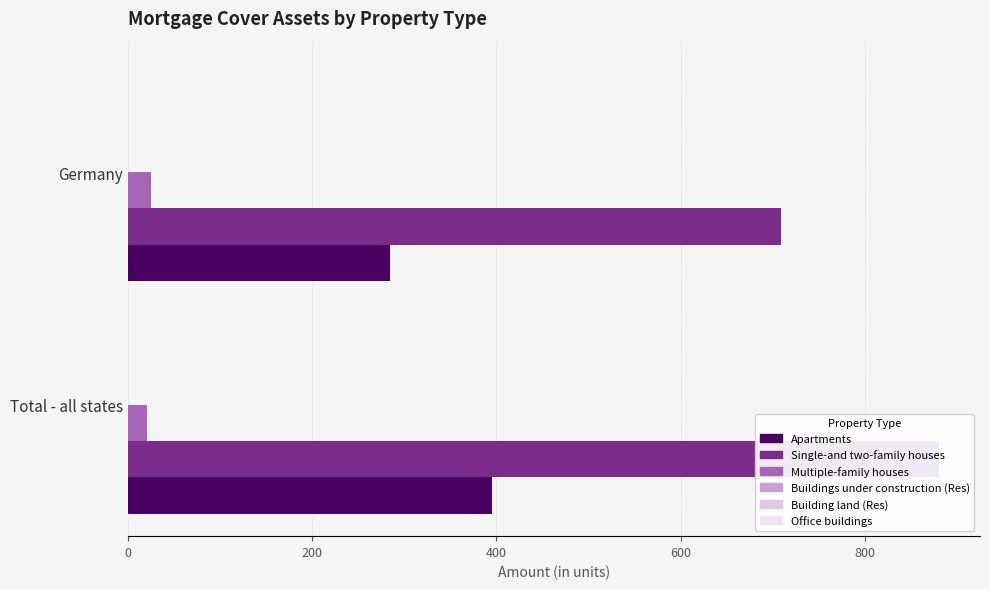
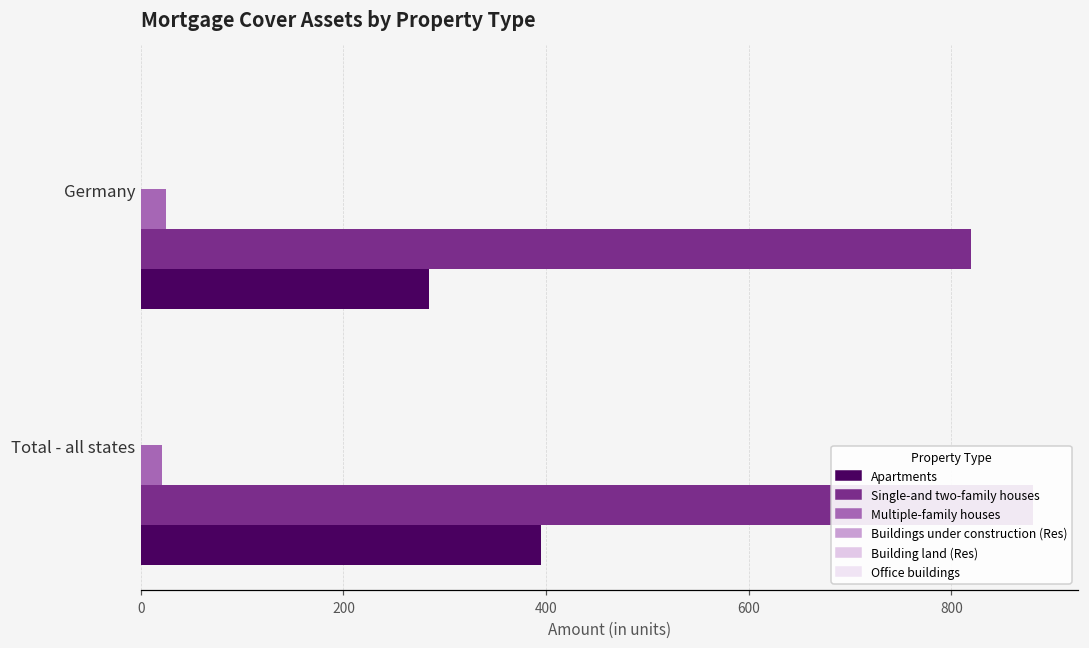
Single-and two-family houses, Germany: 710 -> 820
